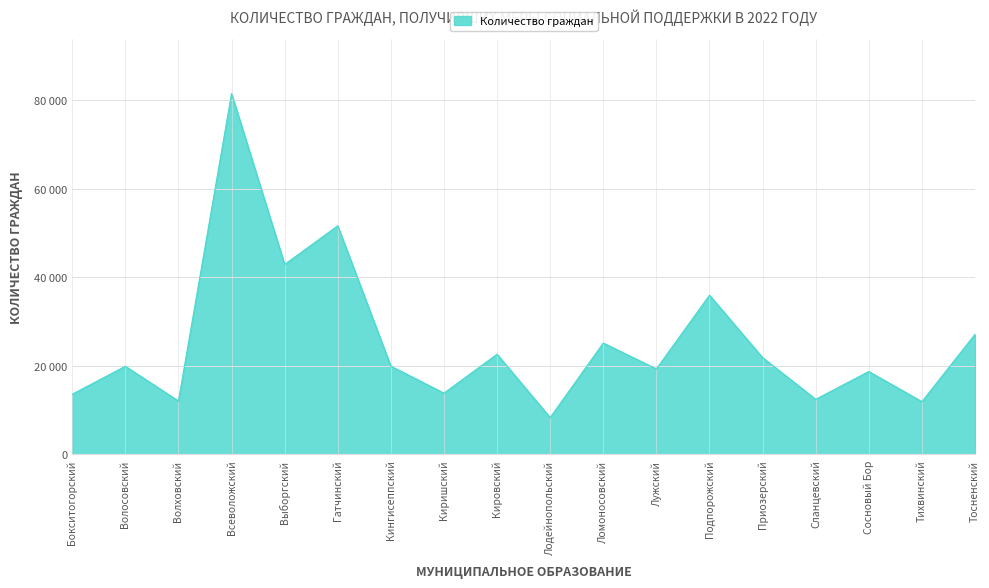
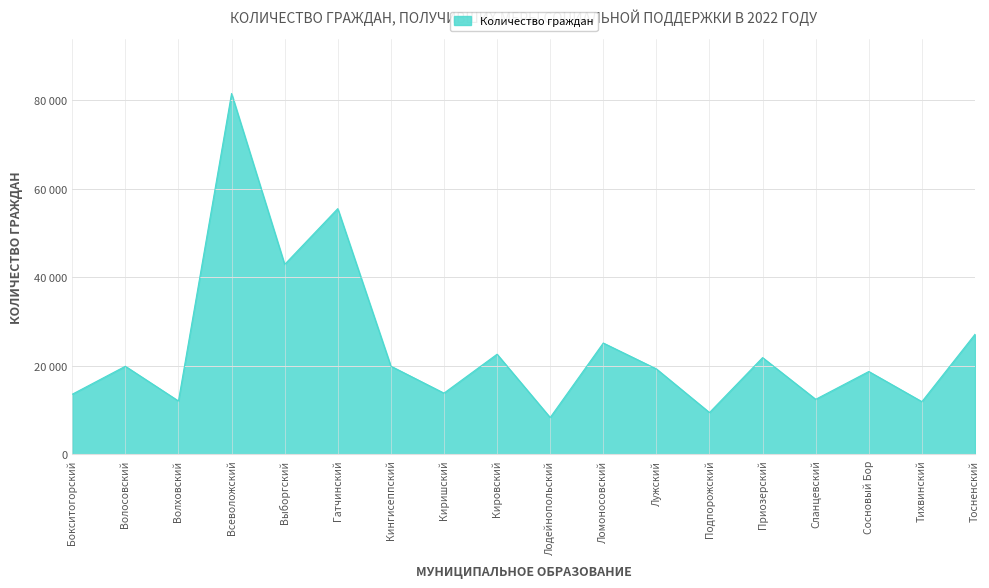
Гатчинский: 52000 -> 56000
Подпорожский: 36000 -> 9000
